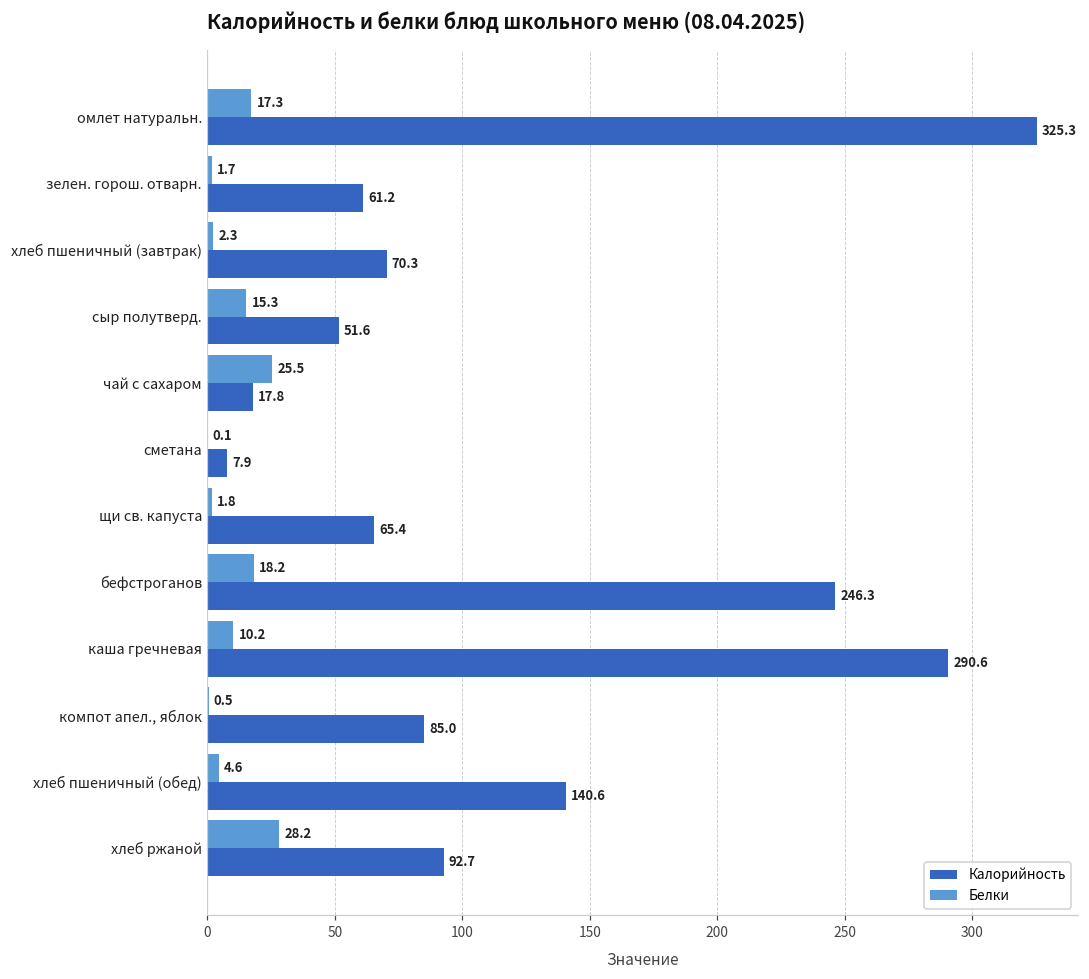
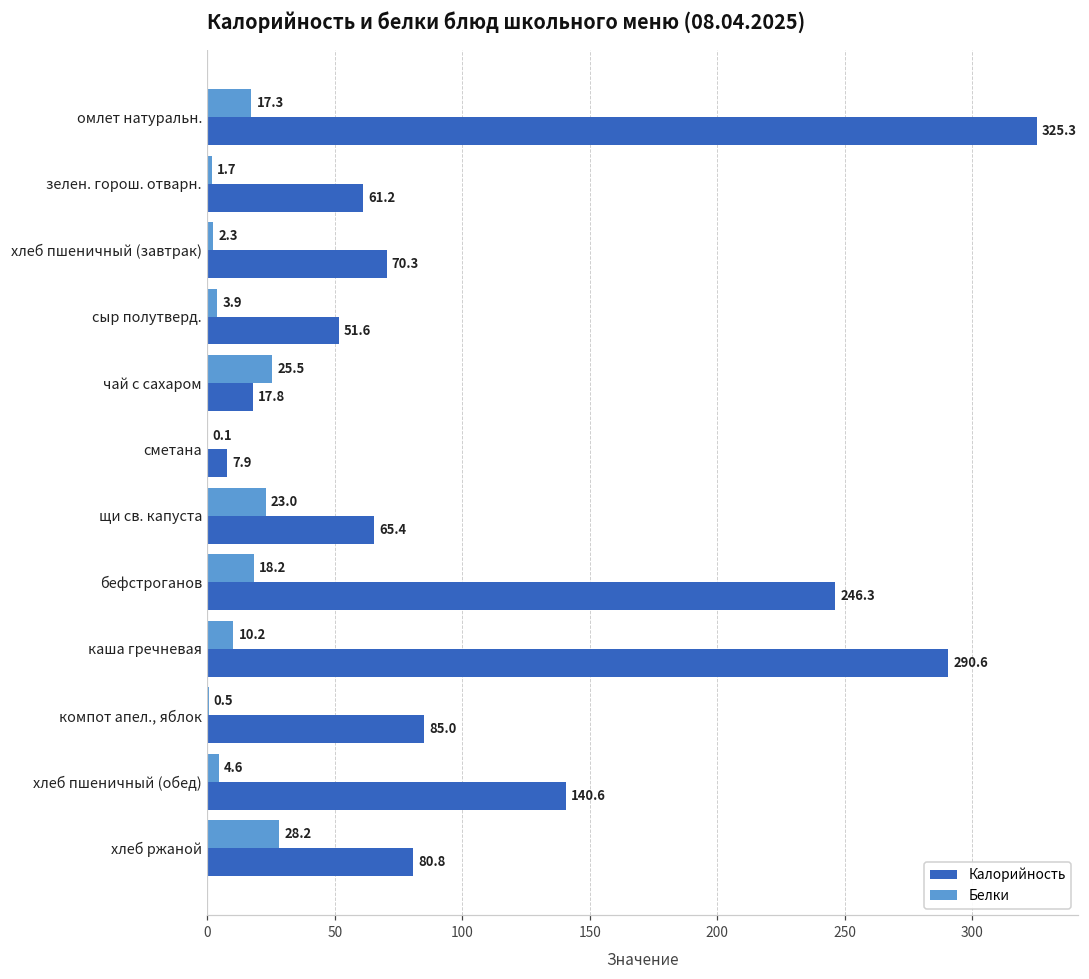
Белки, сыр полутверд.: 15.3 -> 3.9
Белки, щи св. капуста: 1.8 -> 23.0
Калорийность, хлеб ржаной: 92.7 -> 80.8
